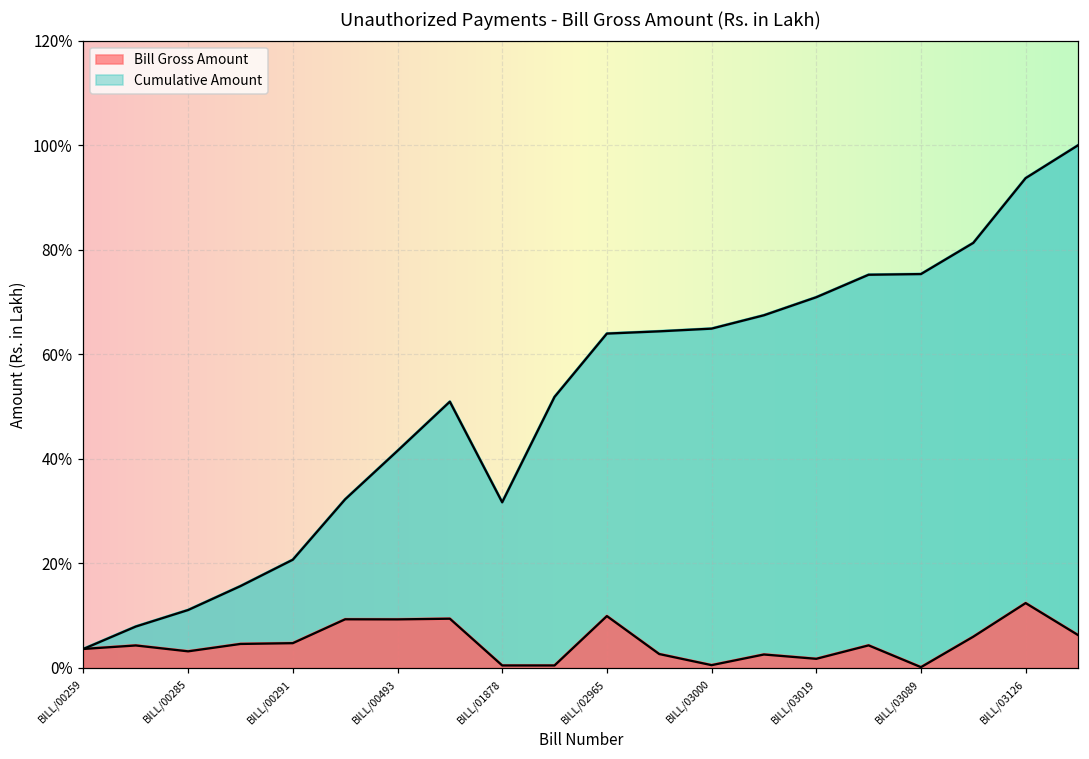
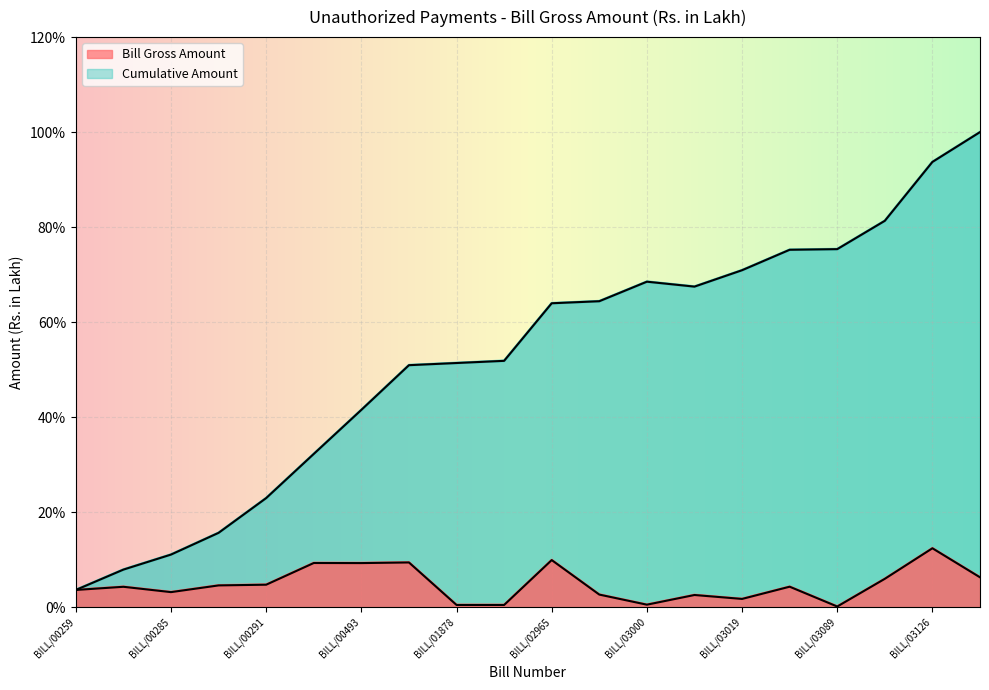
Cumulative Amount, BILL/00291: 21% -> 23%
Cumulative Amount, BILL/01878: 32% -> 51%
Cumulative Amount, BILL/03000: 65% -> 69%
